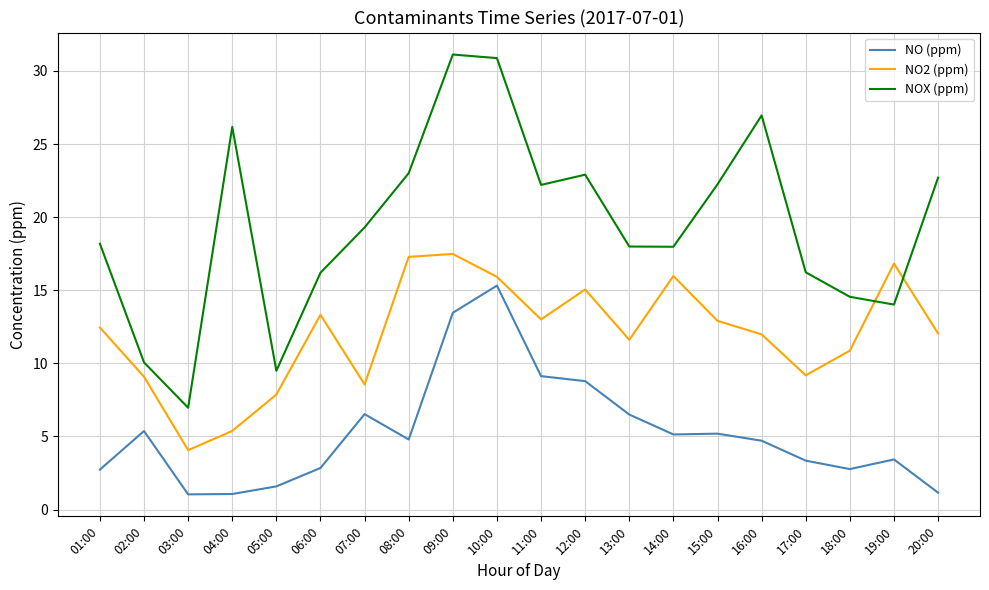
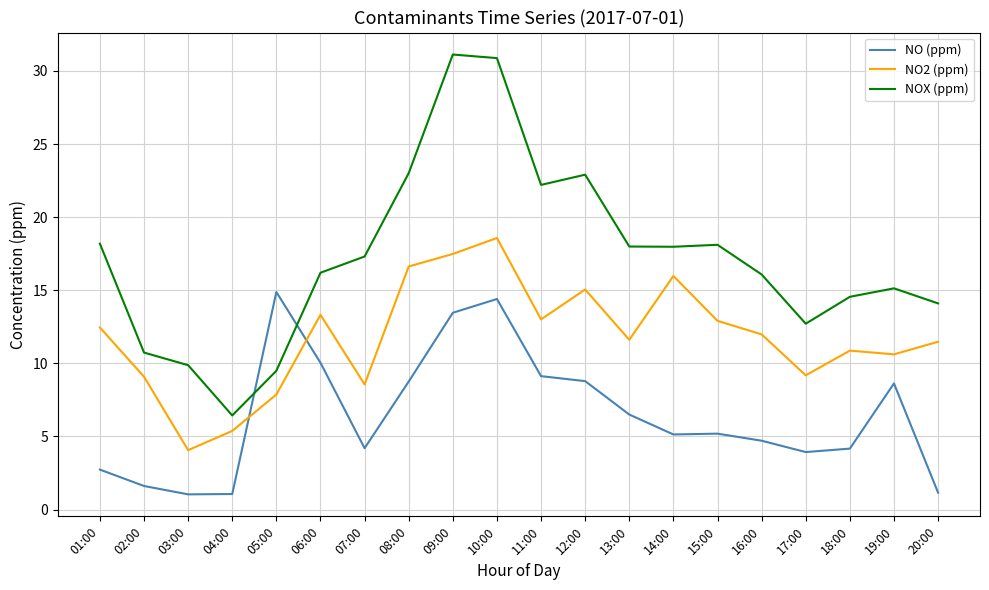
NO (ppm), 02:00: 5.4 -> 1.6
NOX (ppm), 02:00: 10.1 -> 10.7
NOX (ppm), 03:00: 7.0 -> 9.9
NOX (ppm), 04:00: 26.2 -> 6.4
NO (ppm), 05:00: 1.6 -> 14.9
NO (ppm), 06:00: 2.8 -> 10.0
NO (ppm), 07:00: 6.5 -> 4.2
NOX (ppm), 07:00: 19.3 -> 17.3
NO (ppm), 08:00: 4.8 -> 8.8
NO2 (ppm), 08:00: 17.3 -> 16.6
NO (ppm), 10:00: 15.3 -> 14.4
NO2 (ppm), 10:00: 15.9 -> 18.6
NOX (ppm), 15:00: 22.2 -> 18.1
NOX (ppm), 16:00: 27.0 -> 16.1
NO (ppm), 17:00: 3.3 -> 3.9
NOX (ppm), 17:00: 16.2 -> 12.7
NO (ppm), 18:00: 2.8 -> 4.2
NO (ppm), 19:00: 3.4 -> 8.6
NO2 (ppm), 19:00: 16.8 -> 10.6
NOX (ppm), 19:00: 14.0 -> 15.1
NO2 (ppm), 20:00: 12.0 -> 11.5
NOX (ppm), 20:00: 22.7 -> 14.1
